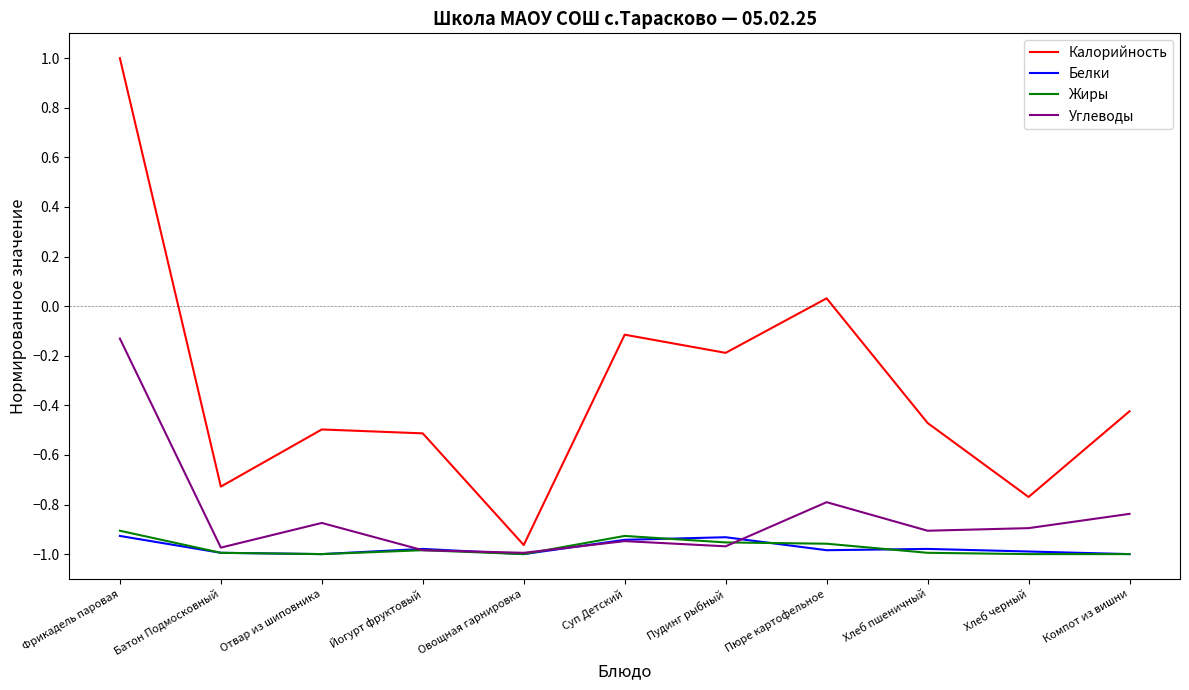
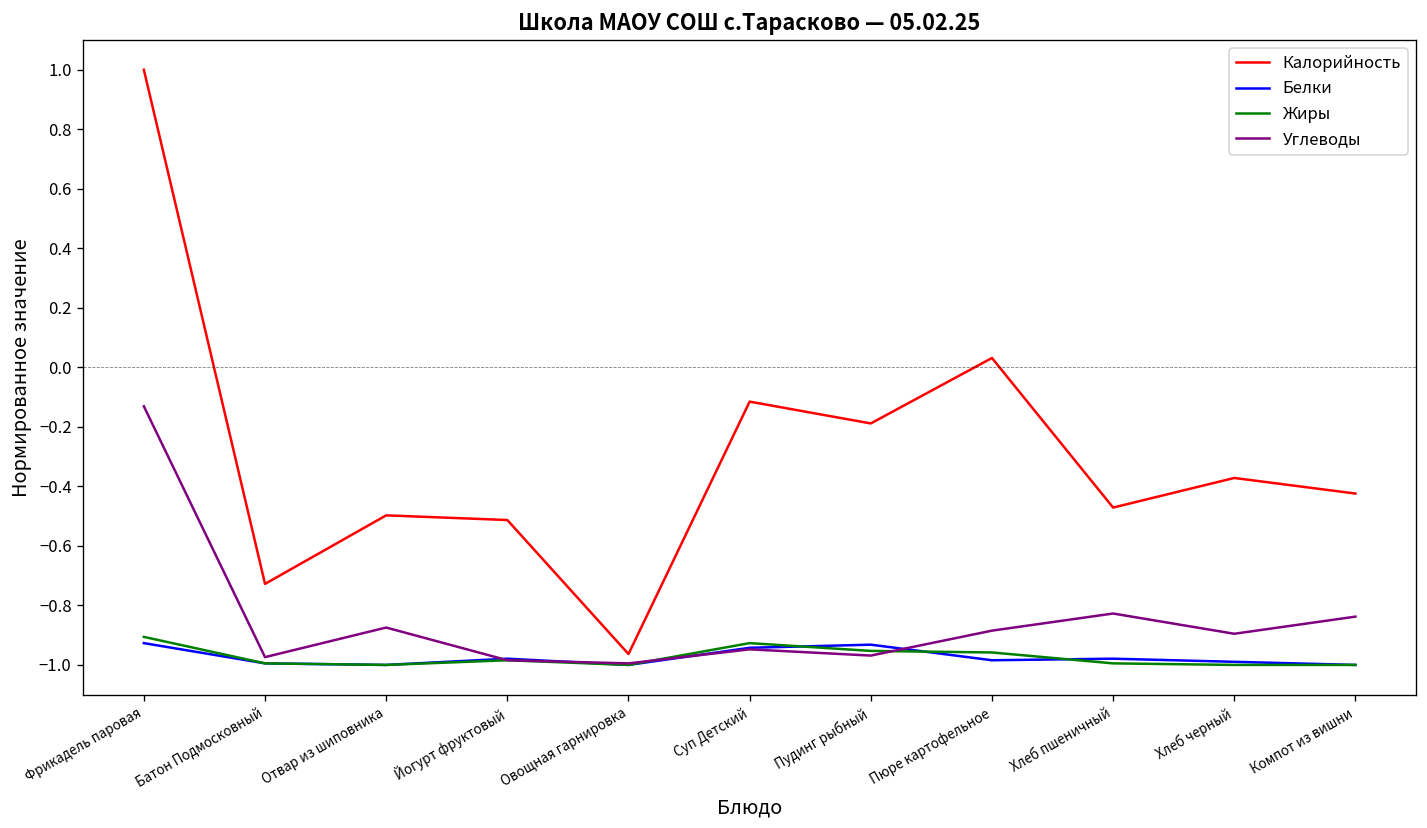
Углеводы, Пюре картофельное: -0.79 -> -0.88
Углеводы, Хлеб пшеничный: -0.91 -> -0.83
Калорийность, Хлеб черный: -0.77 -> -0.37
